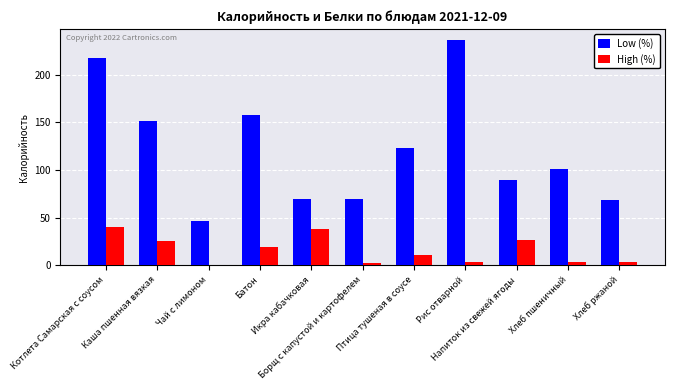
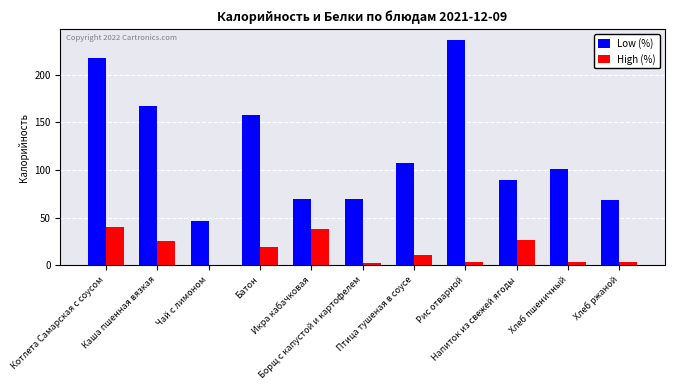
Low (%), Каша пшенная вязкая: 150 -> 170
Low (%), Птица тушеная в соусе: 120 -> 110
